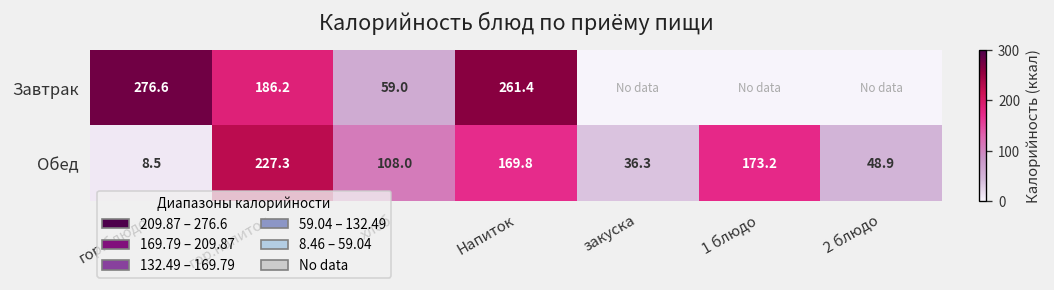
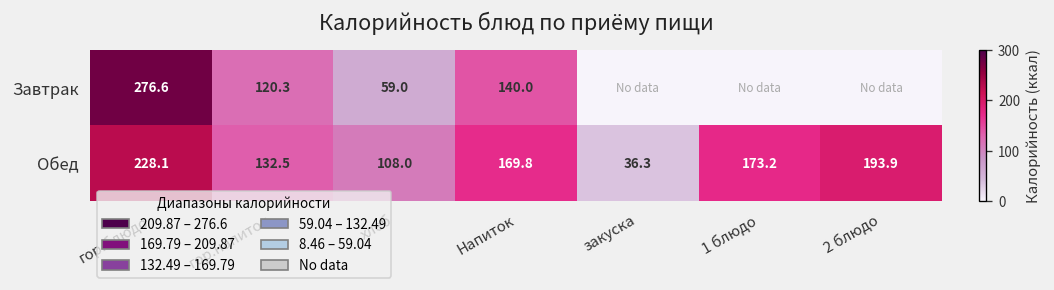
Завтрак, гор.напиток: 186.2 -> 120.3
Завтрак, Напиток: 261.4 -> 140.0
Обед, гор.блюдо: 8.5 -> 228.1
Обед, гор.напиток: 227.3 -> 132.5
Обед, 2 блюдо: 48.9 -> 193.9
